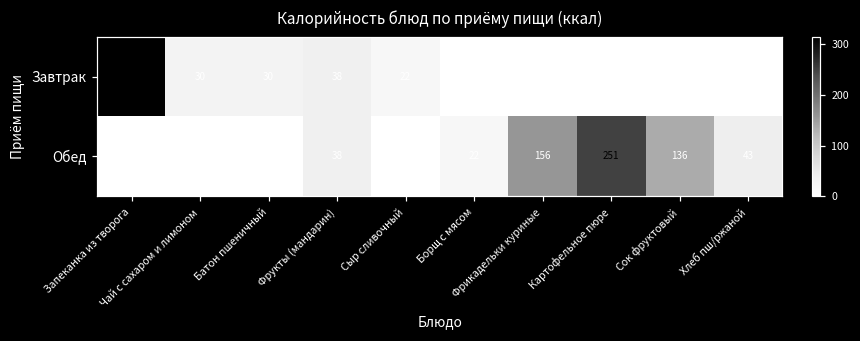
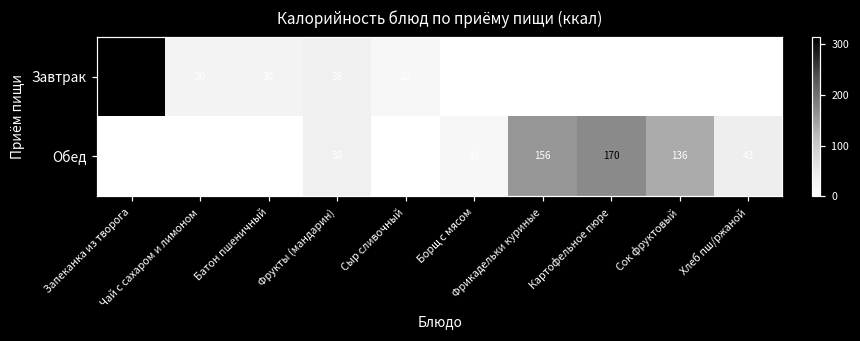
Обед, Картофельное пюре: 251 -> 170
